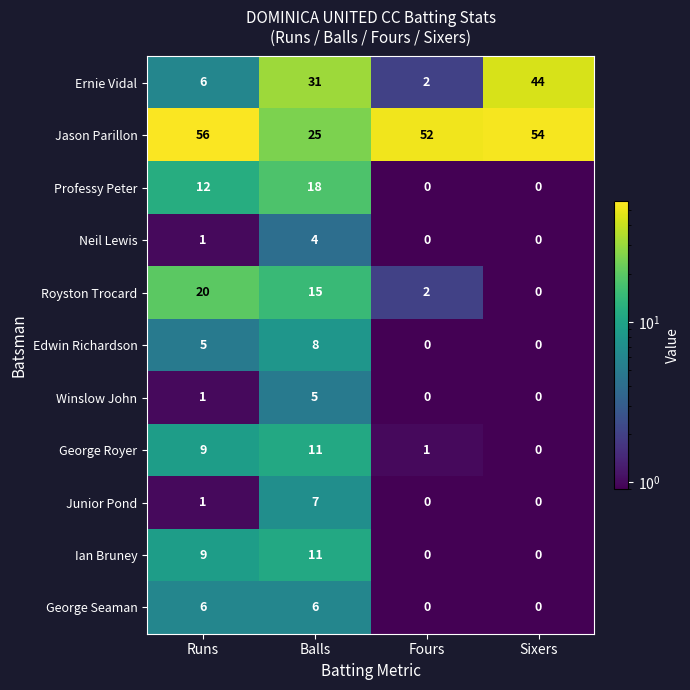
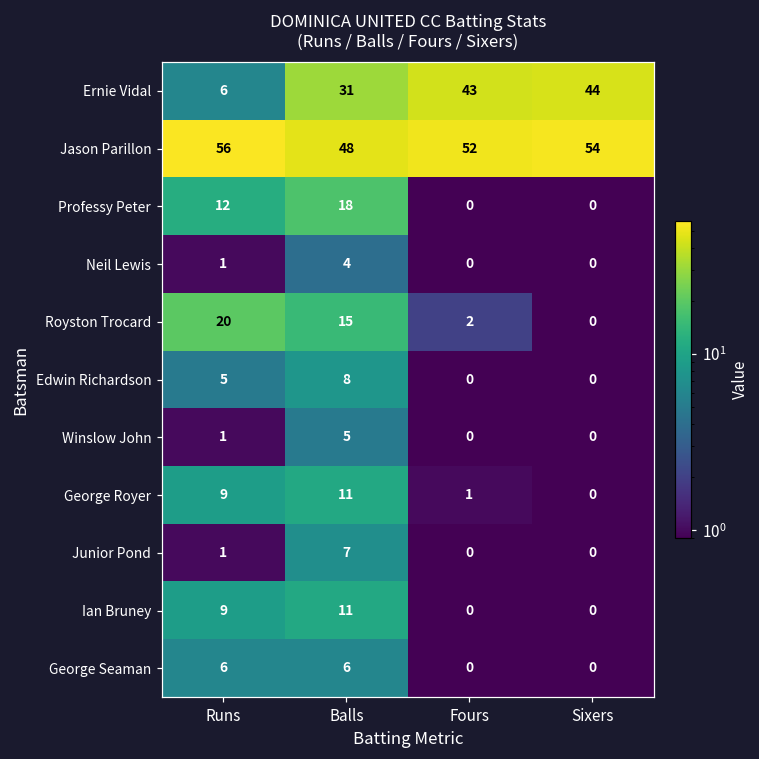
Ernie Vidal, Fours: 2 -> 43
Jason Parillon, Balls: 25 -> 48
